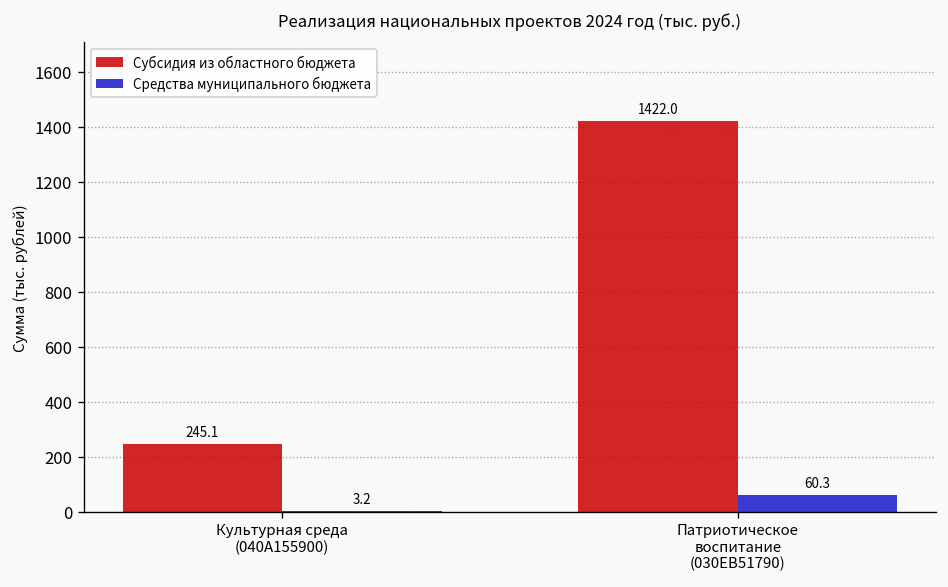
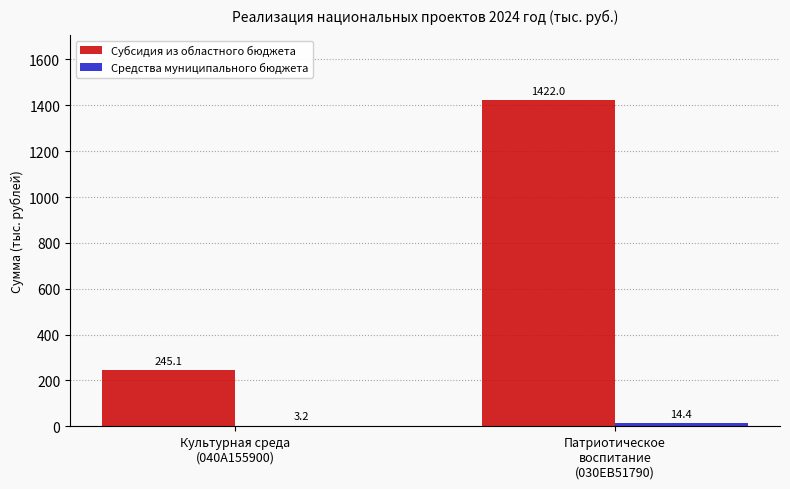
Средства муниципального бюджета, Патриотическое воспитание (030EВ51790): 60.3 -> 14.4
